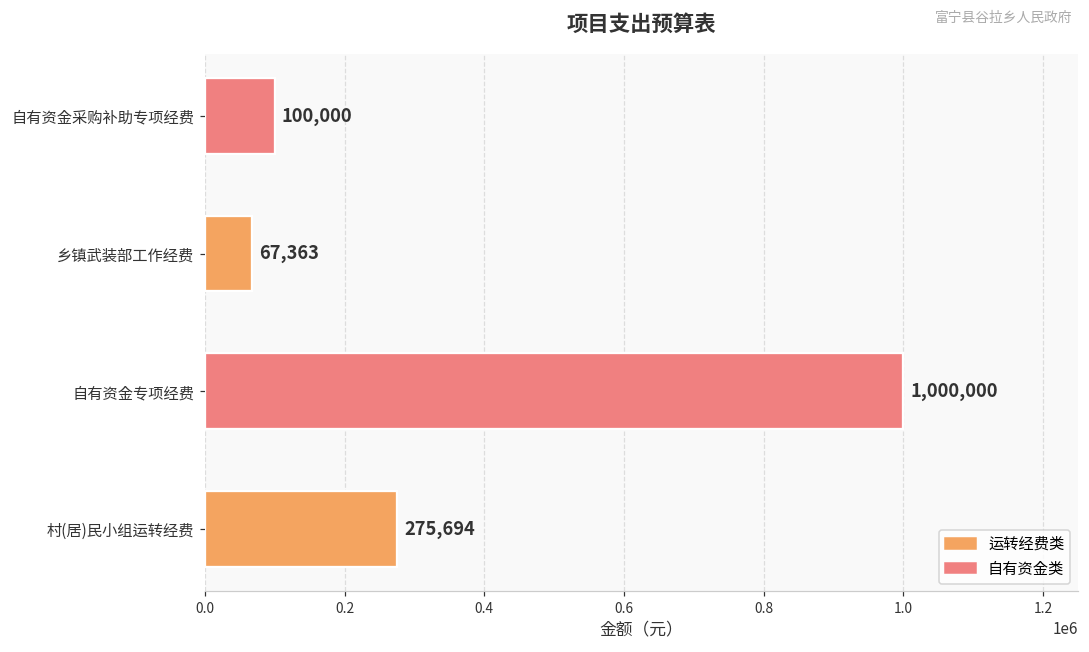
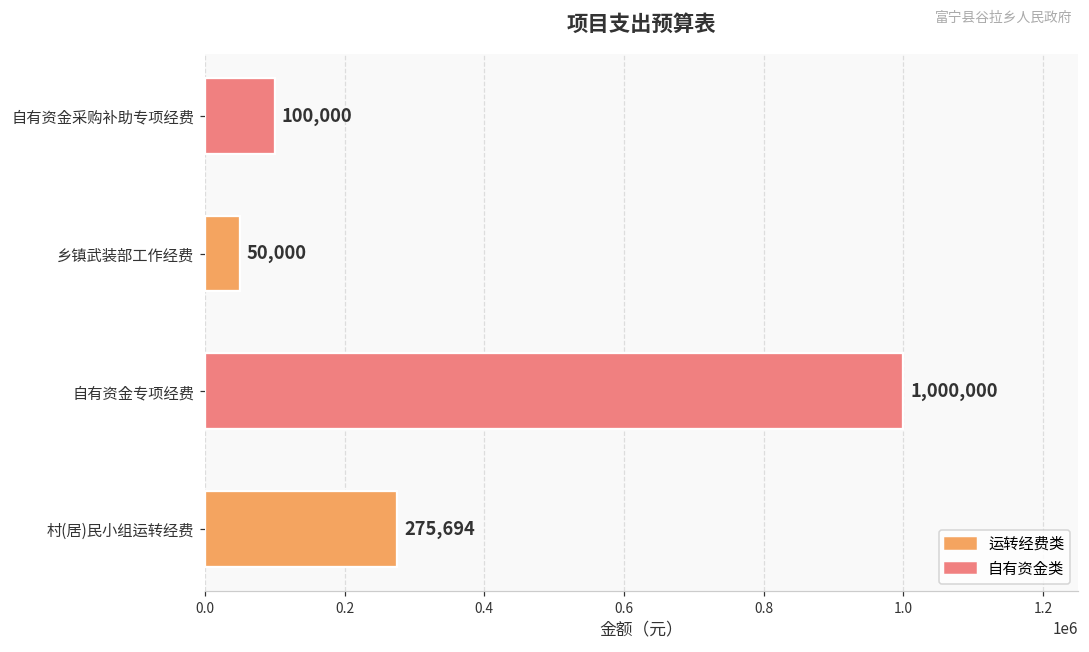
乡镇武装部工作经费: 67,363 -> 50,000
